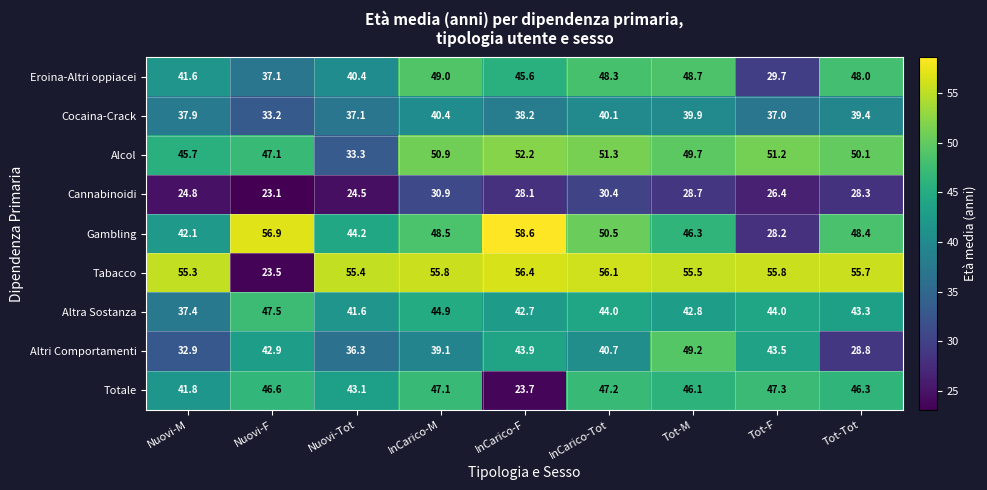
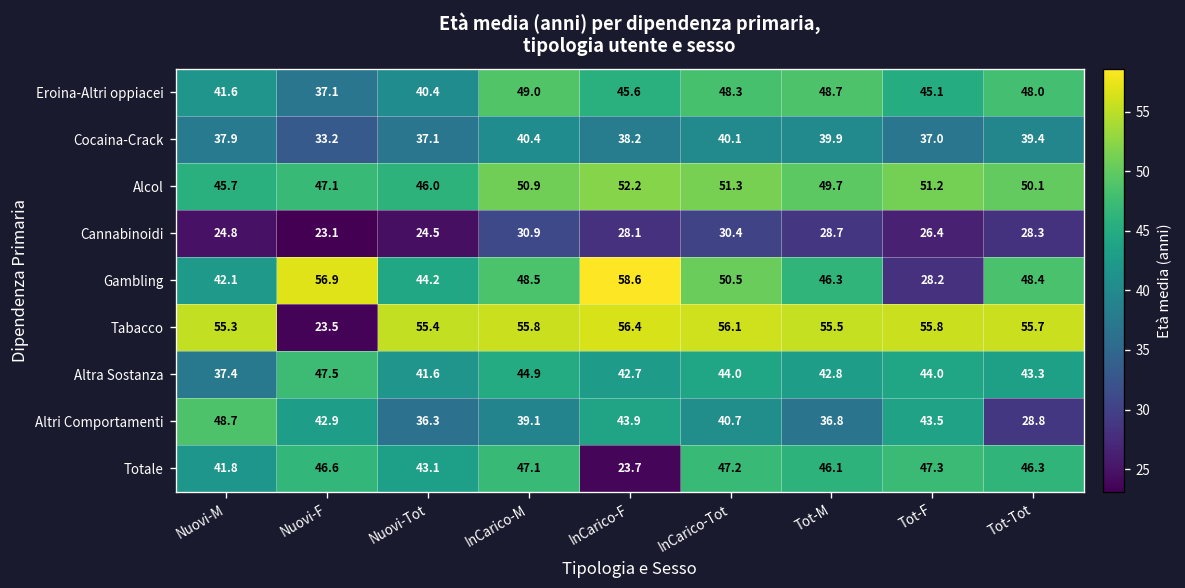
Eroina-Altri oppiacei, Tot-F: 29.7 -> 45.1
Alcol, Nuovi-Tot: 33.3 -> 46.0
Altri Comportamenti, Nuovi-M: 32.9 -> 48.7
Altri Comportamenti, Tot-M: 49.2 -> 36.8
